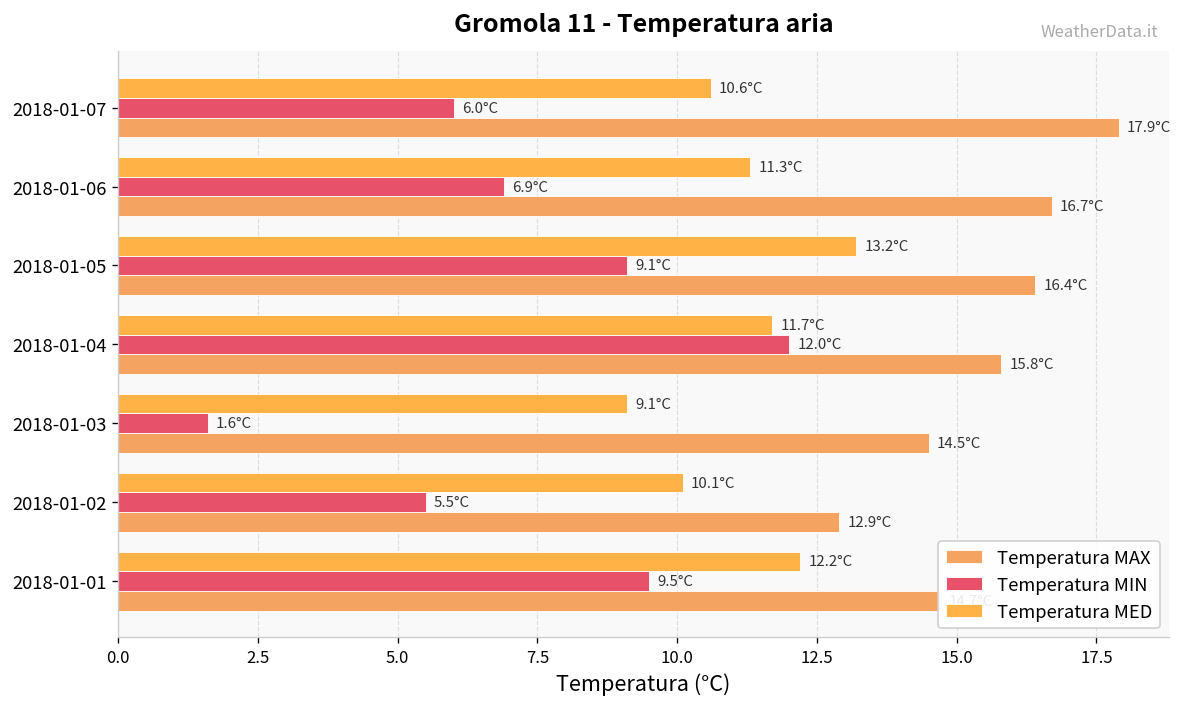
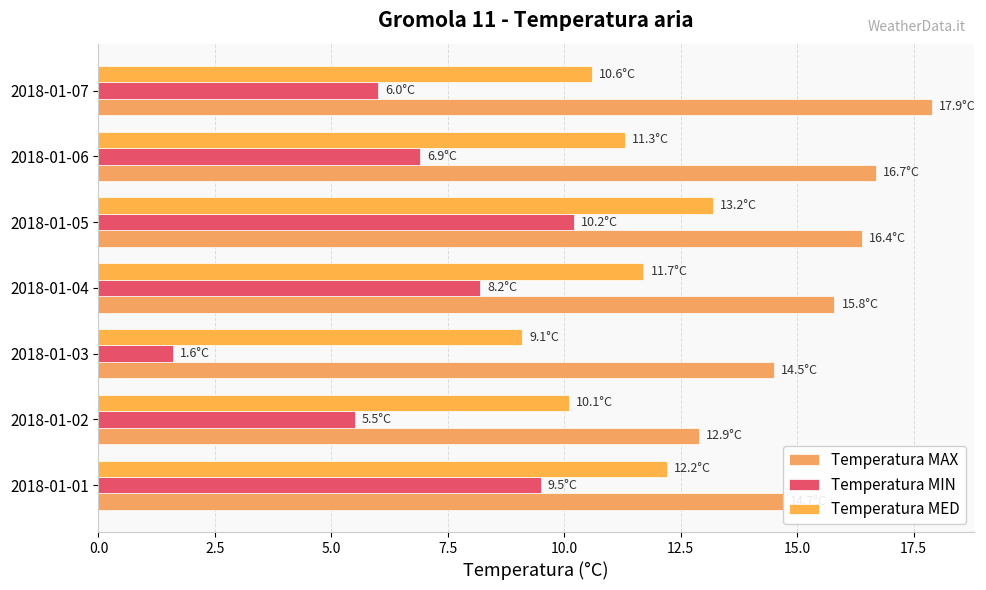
Temperatura MIN, 2018-01-05: 9.1°C -> 10.2°C
Temperatura MIN, 2018-01-04: 12.0°C -> 8.2°C
